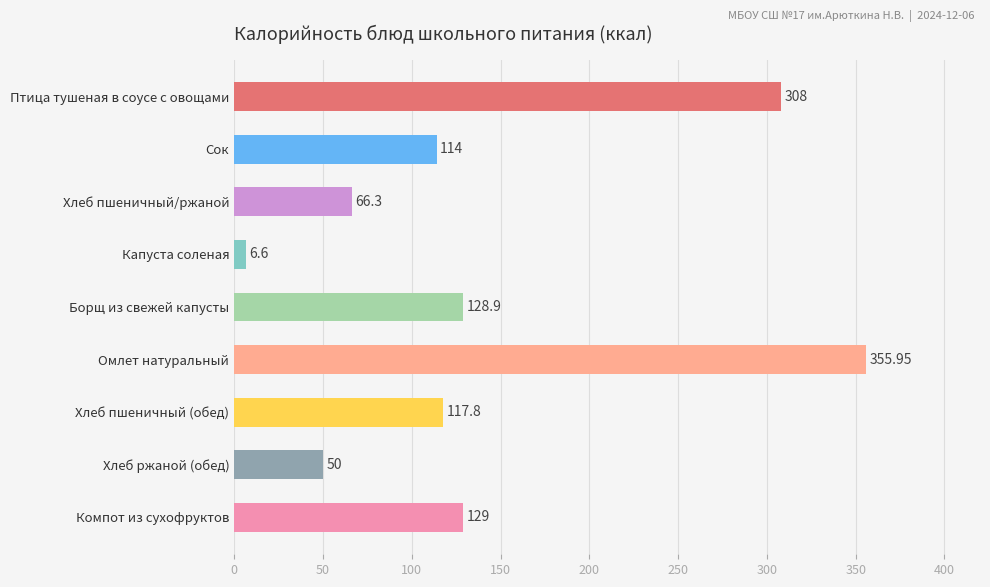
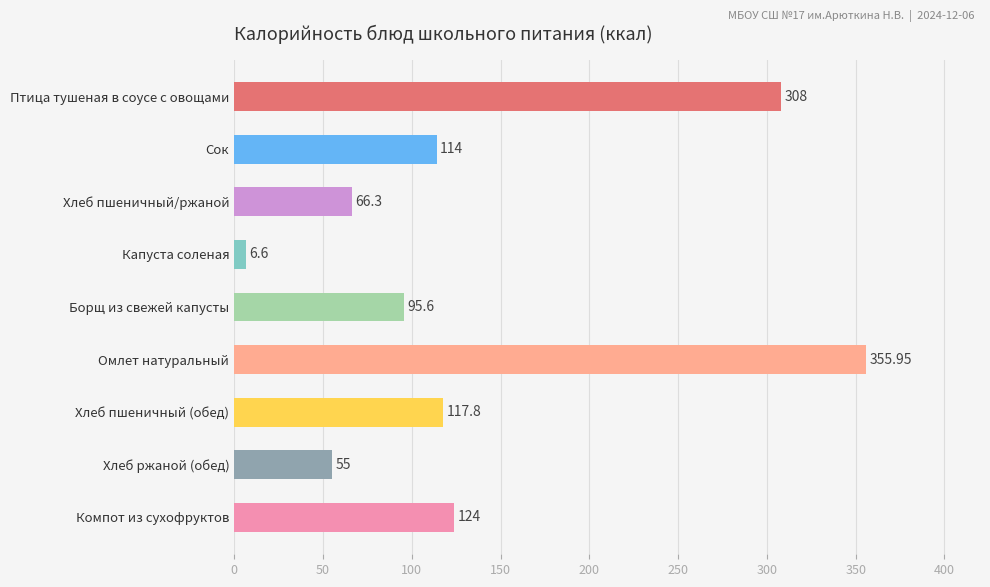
Борщ из свежей капусты: 128.9 -> 95.6
Хлеб ржаной (обед): 50 -> 55
Компот из сухофруктов: 129 -> 124
